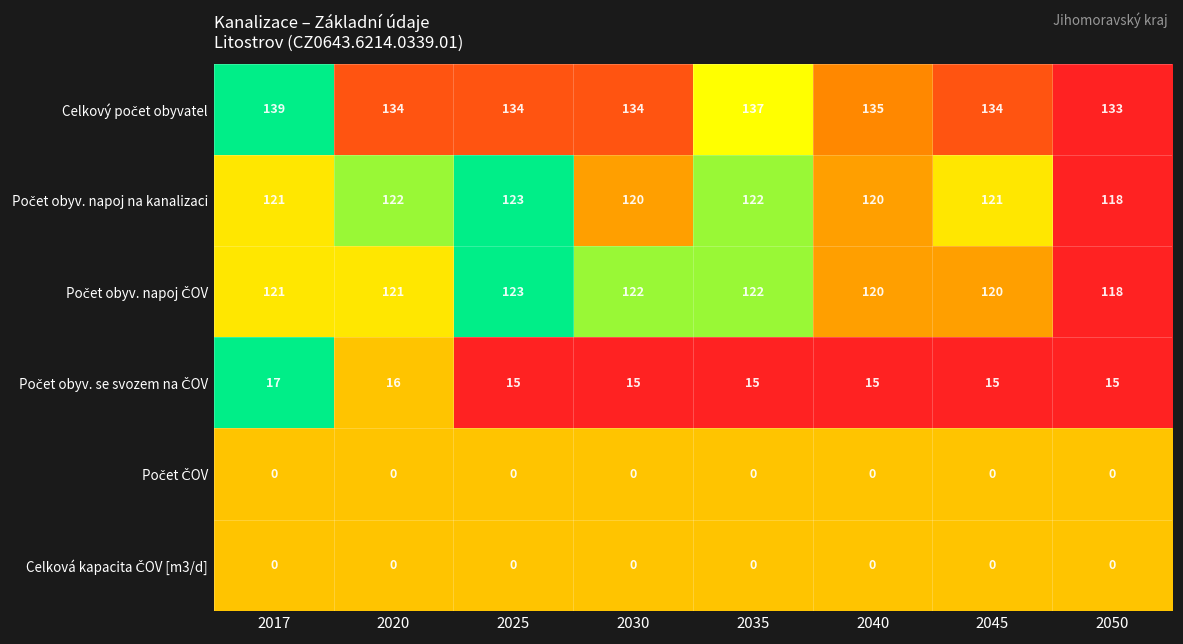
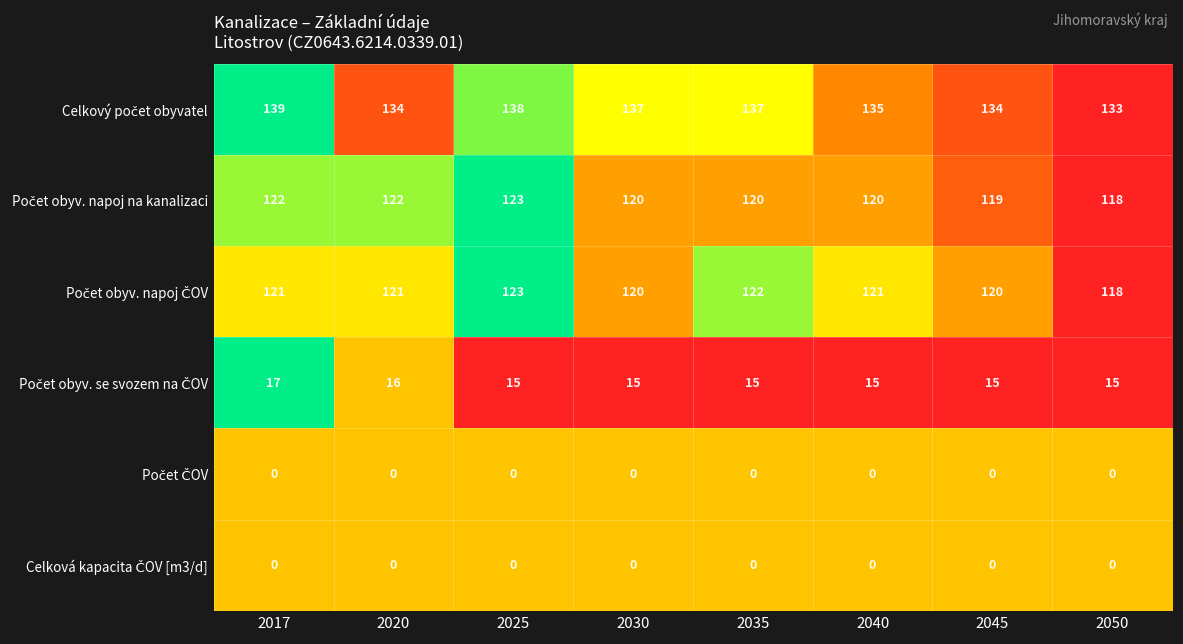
Celkový počet obyvatel, 2025: 134 -> 138
Celkový počet obyvatel, 2030: 134 -> 137
Počet obyv. napoj na kanalizaci, 2017: 121 -> 122
Počet obyv. napoj na kanalizaci, 2035: 122 -> 120
Počet obyv. napoj na kanalizaci, 2045: 121 -> 119
Počet obyv. napoj ČOV, 2030: 122 -> 120
Počet obyv. napoj ČOV, 2040: 120 -> 121
